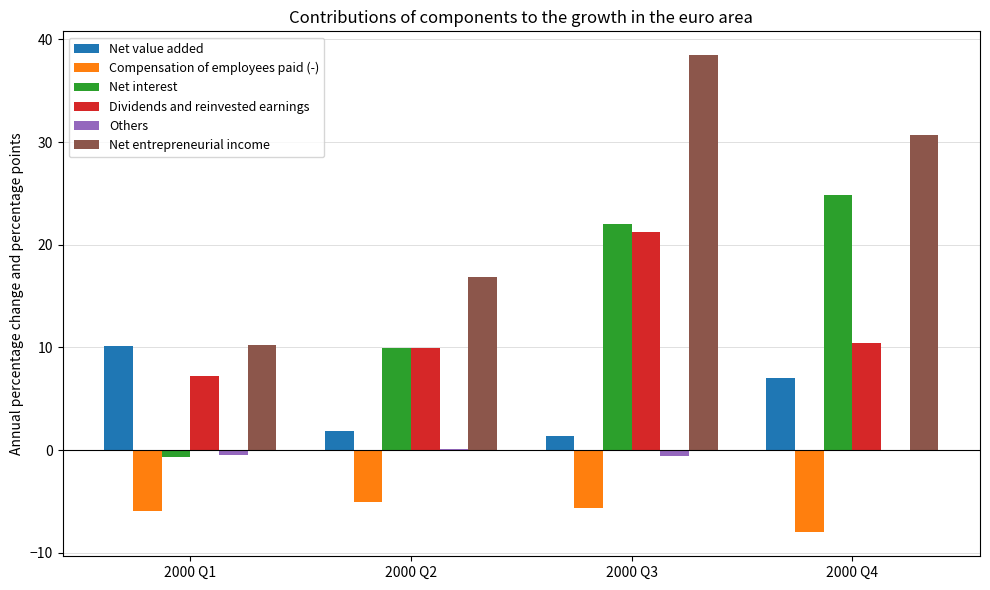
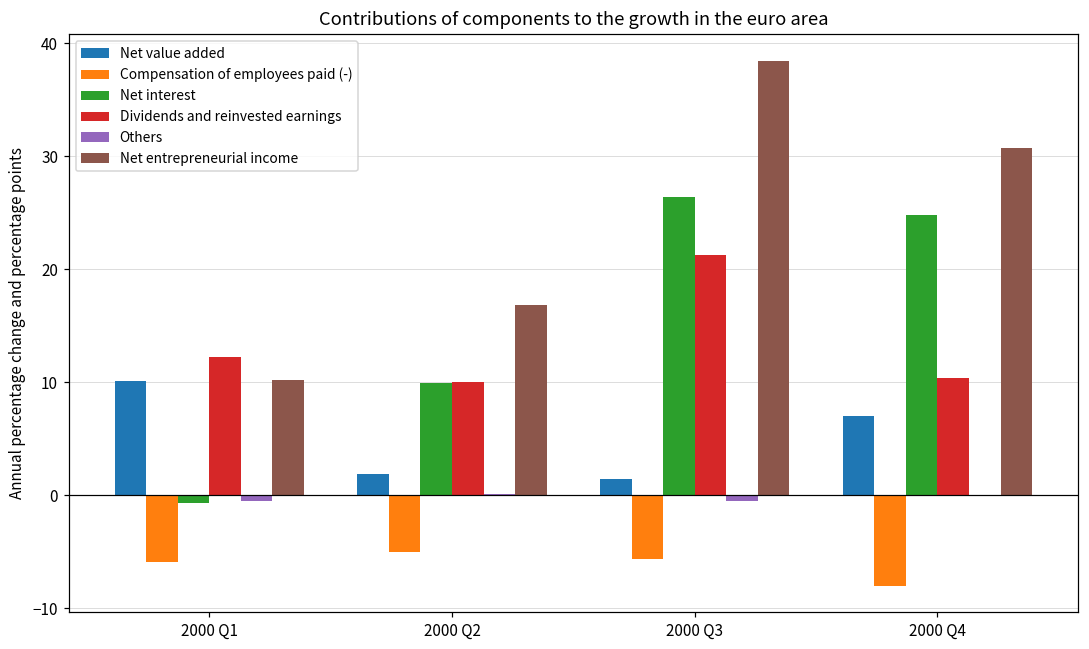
Dividends and reinvested earnings, 2000 Q1: 7.2 -> 12.2
Net interest, 2000 Q3: 22.0 -> 26.4
